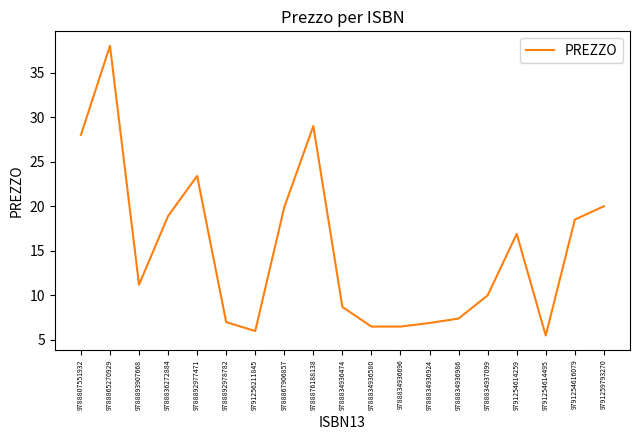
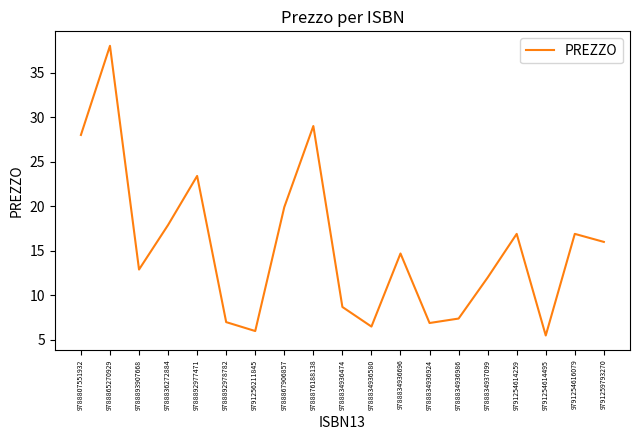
9788893907668: 11 -> 13
9788836272884: 19 -> 18
9788834936696: 7 -> 15
9788834937099: 10 -> 12
9791254616079: 19 -> 17
9791259793270: 20 -> 16
